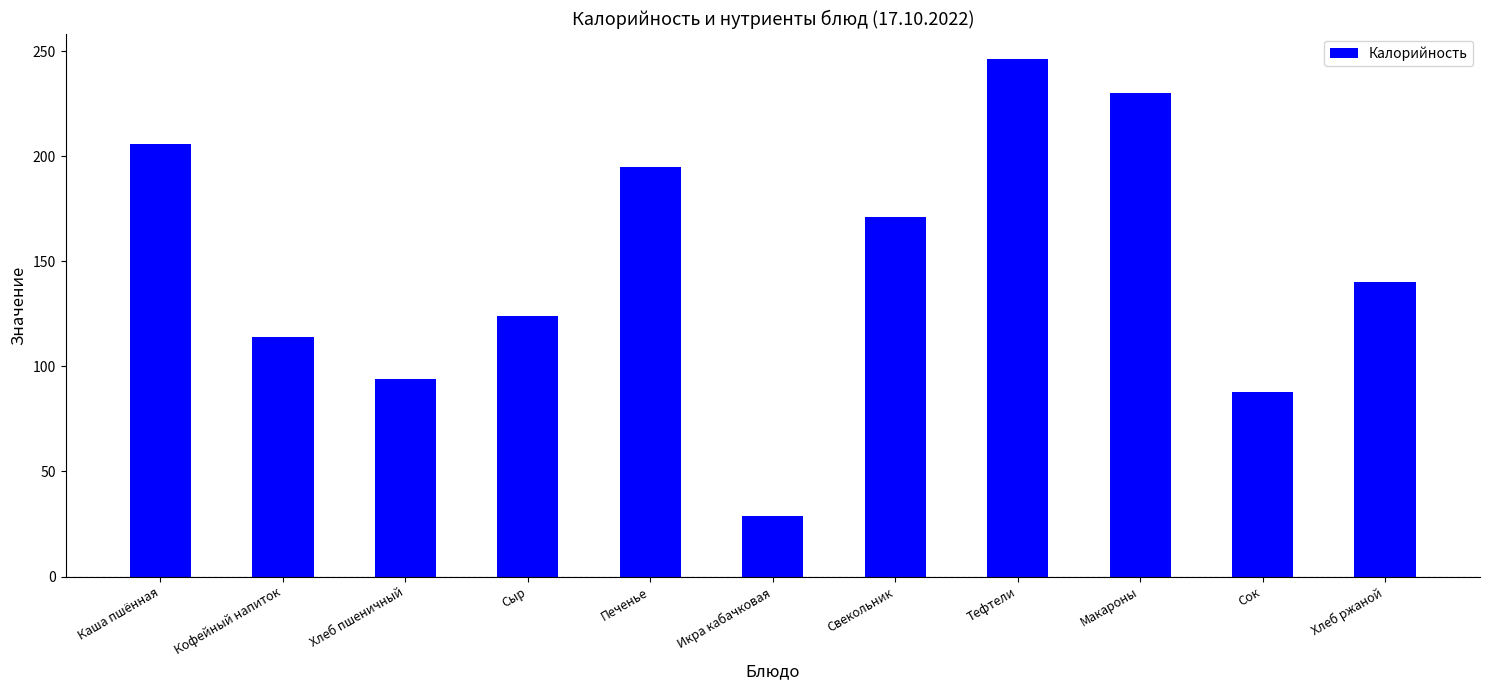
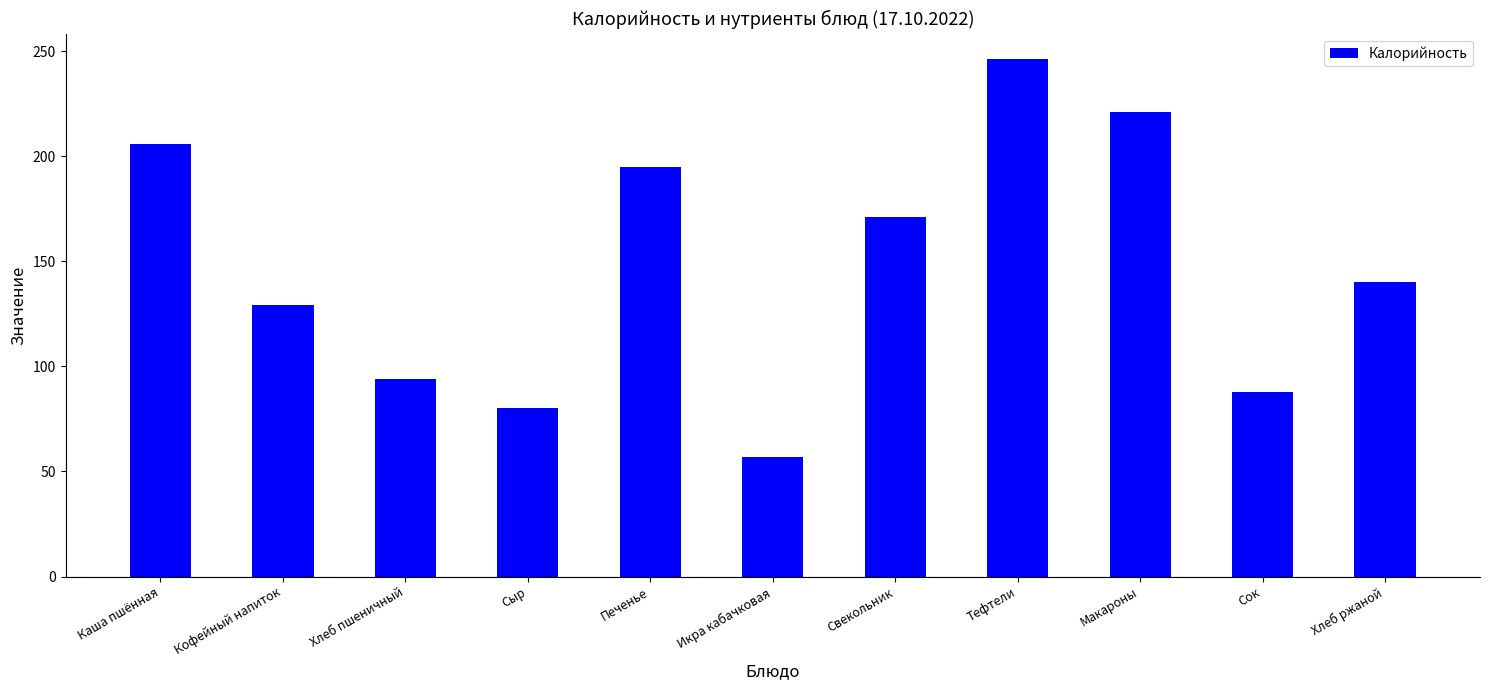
Кофейный напиток: 114 -> 129
Сыр: 124 -> 80
Икра кабачковая: 29 -> 57
Макароны: 230 -> 221
